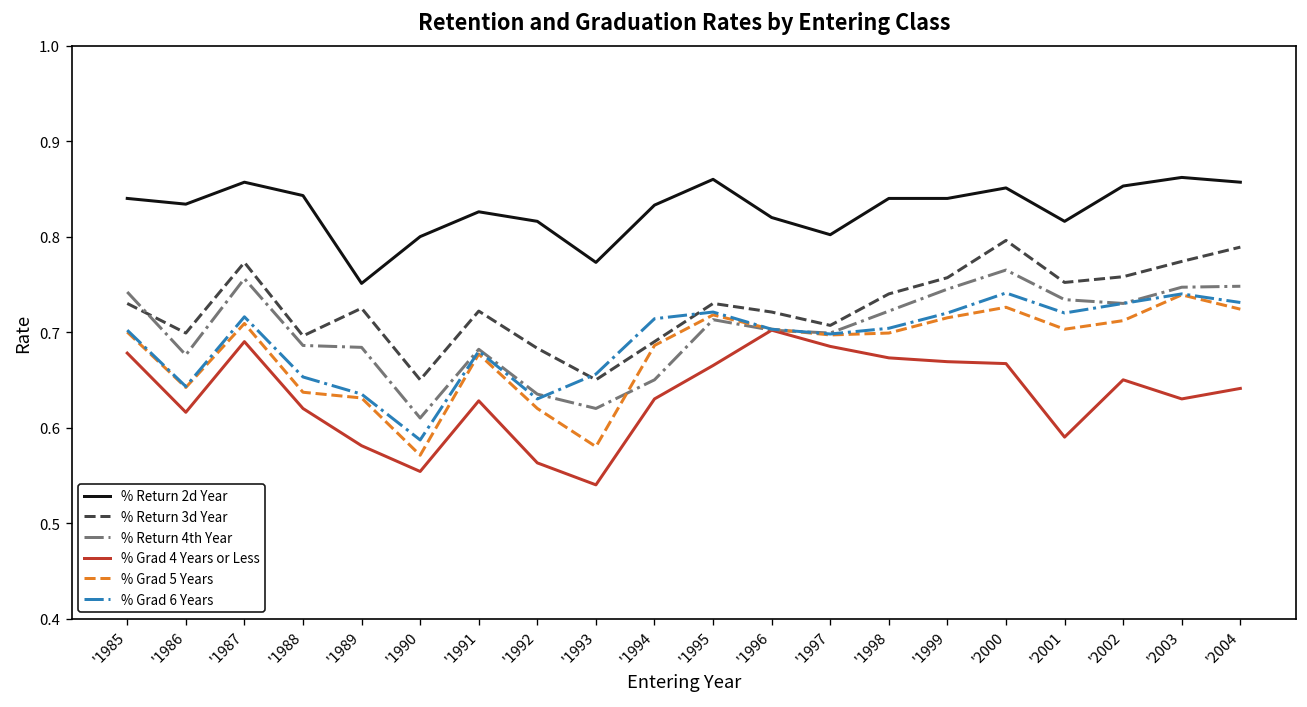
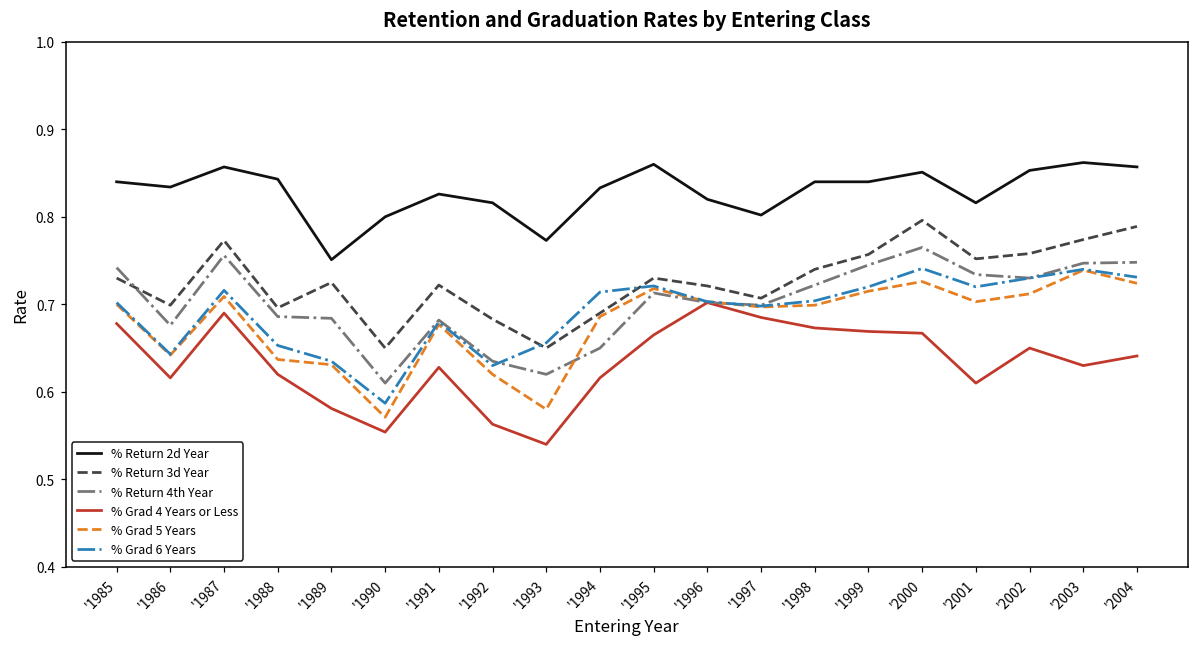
% Grad 4 Years or Less, '1994: 0.63 -> 0.62
% Grad 4 Years or Less, '2001: 0.59 -> 0.61
